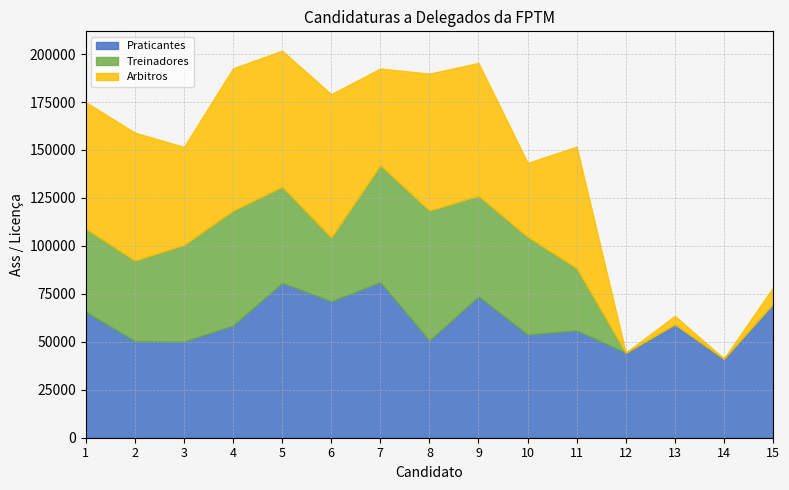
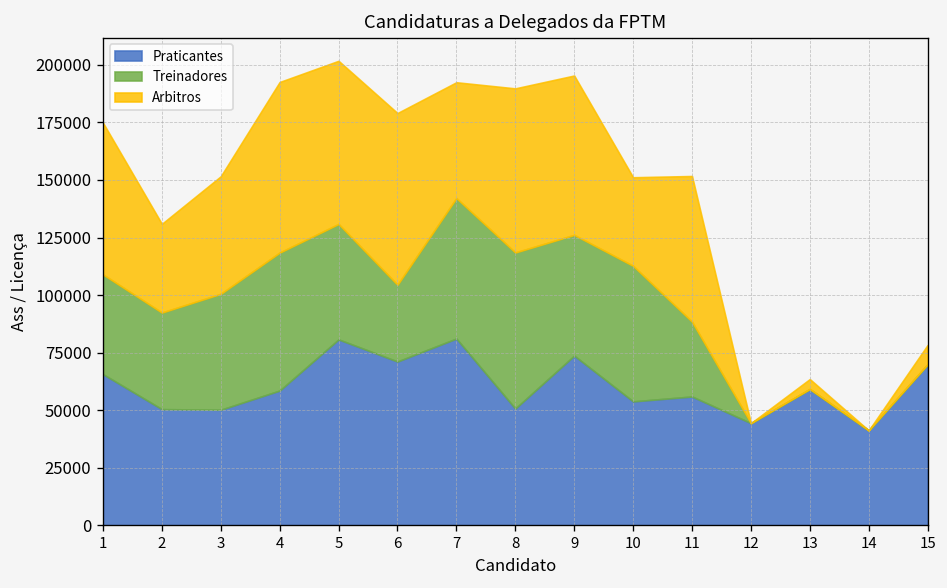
Arbitros, 2: 67000 -> 39000
Treinadores, 10: 51000 -> 59000
